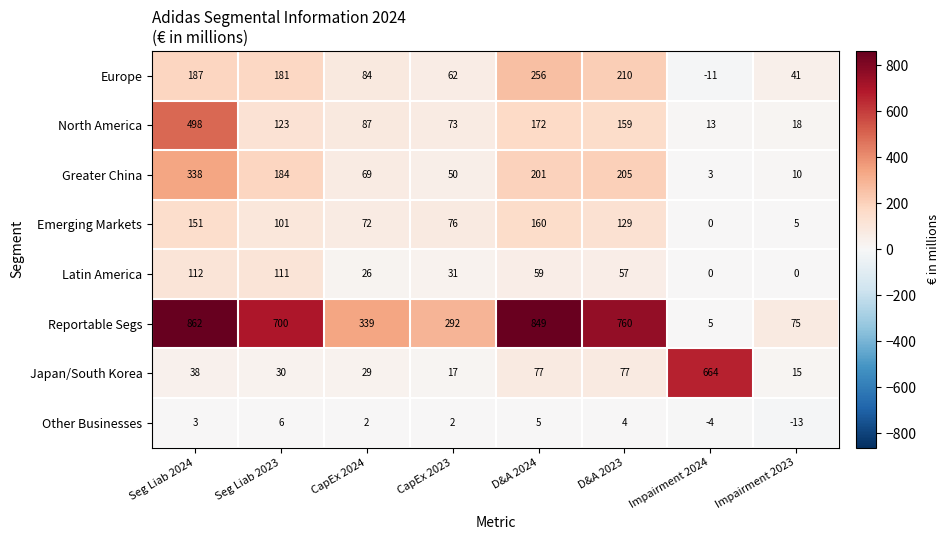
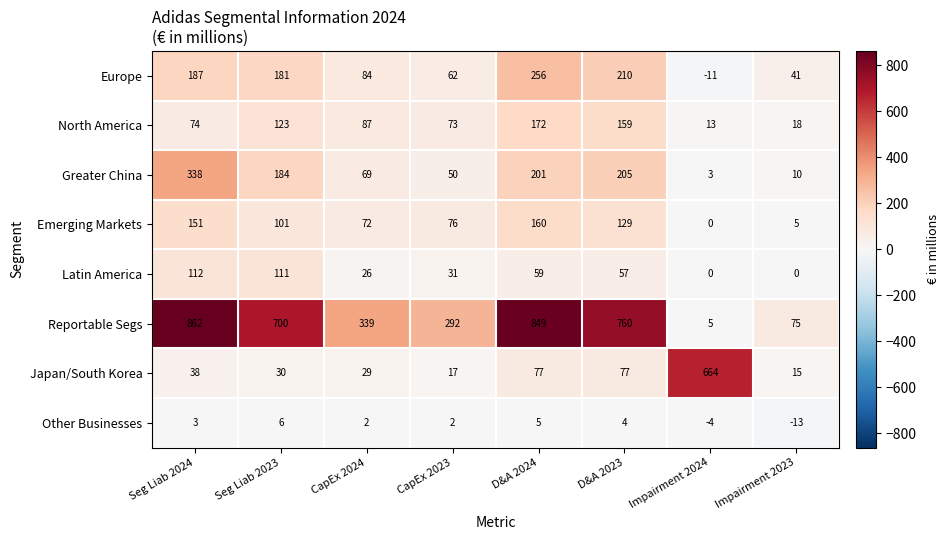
North America, Seg Liab 2024: 498 -> 74
